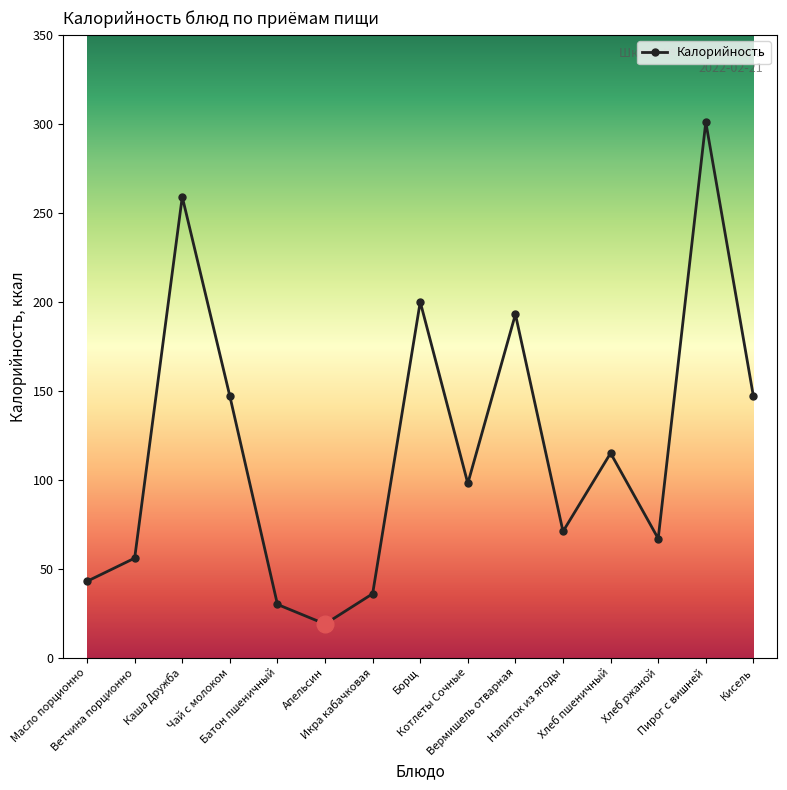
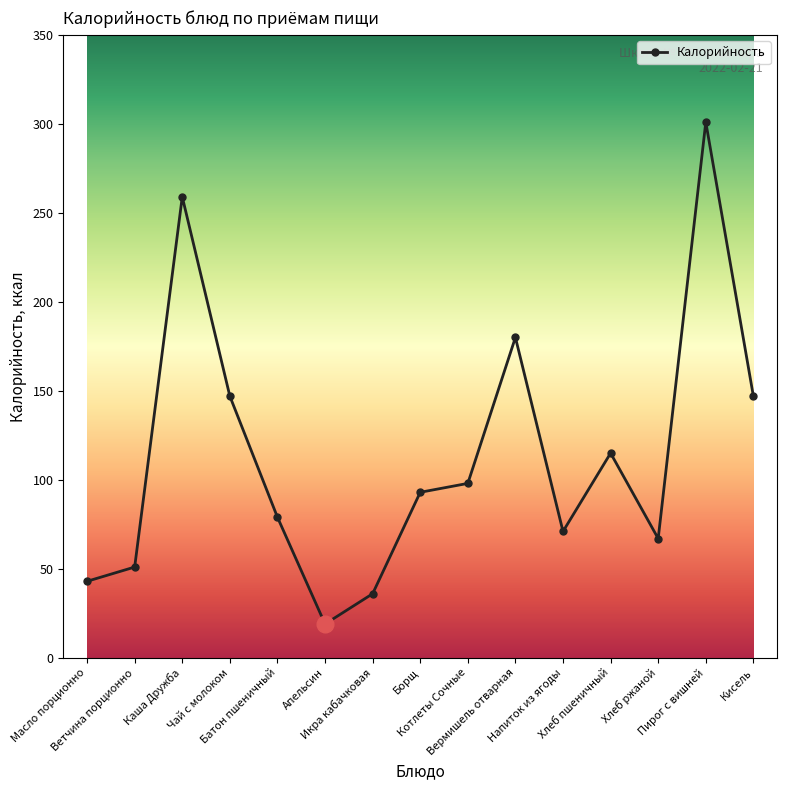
Калорийность, Ветчина порционно: 56 -> 51
Калорийность, Батон пшеничный: 30 -> 79
Калорийность, Борщ: 200 -> 93
Калорийность, Вермишель отварная: 193 -> 180
